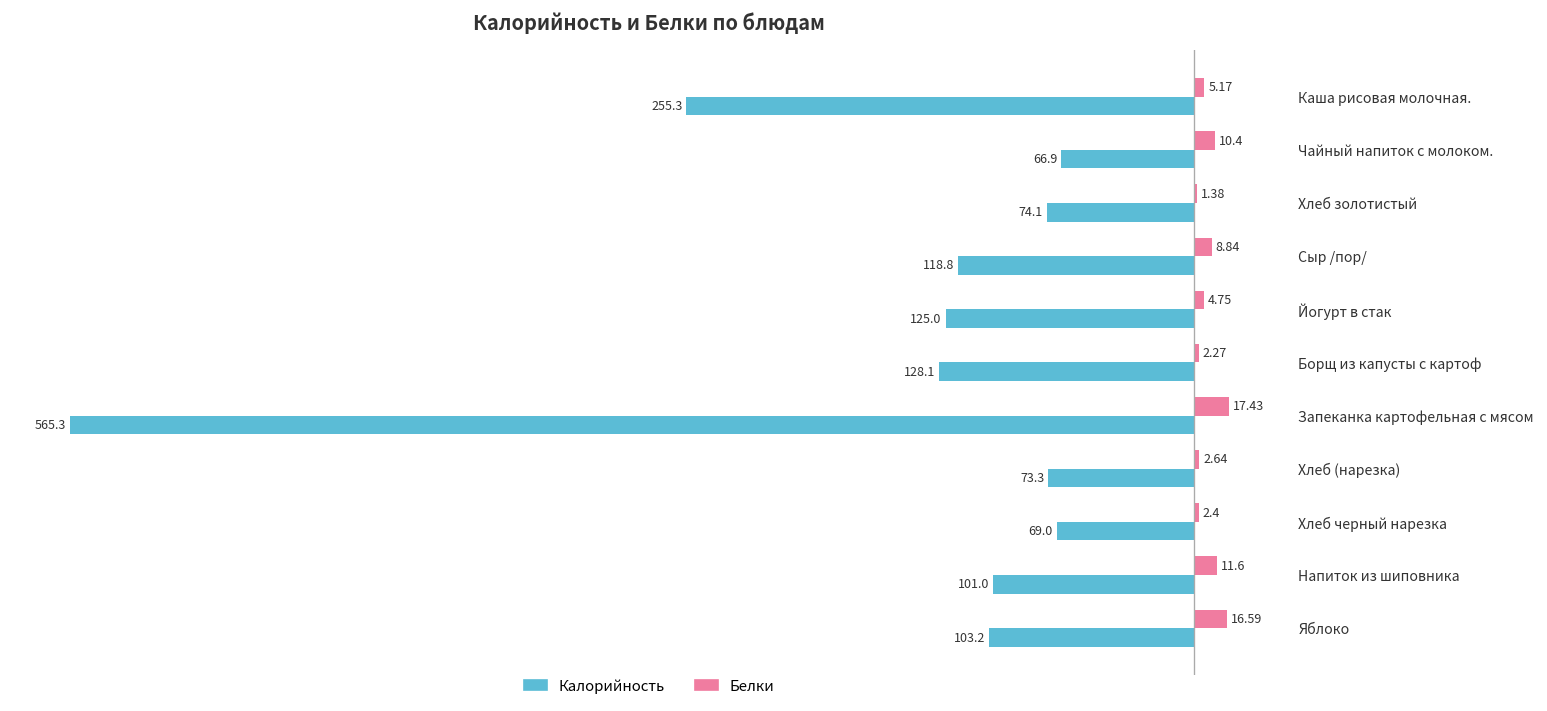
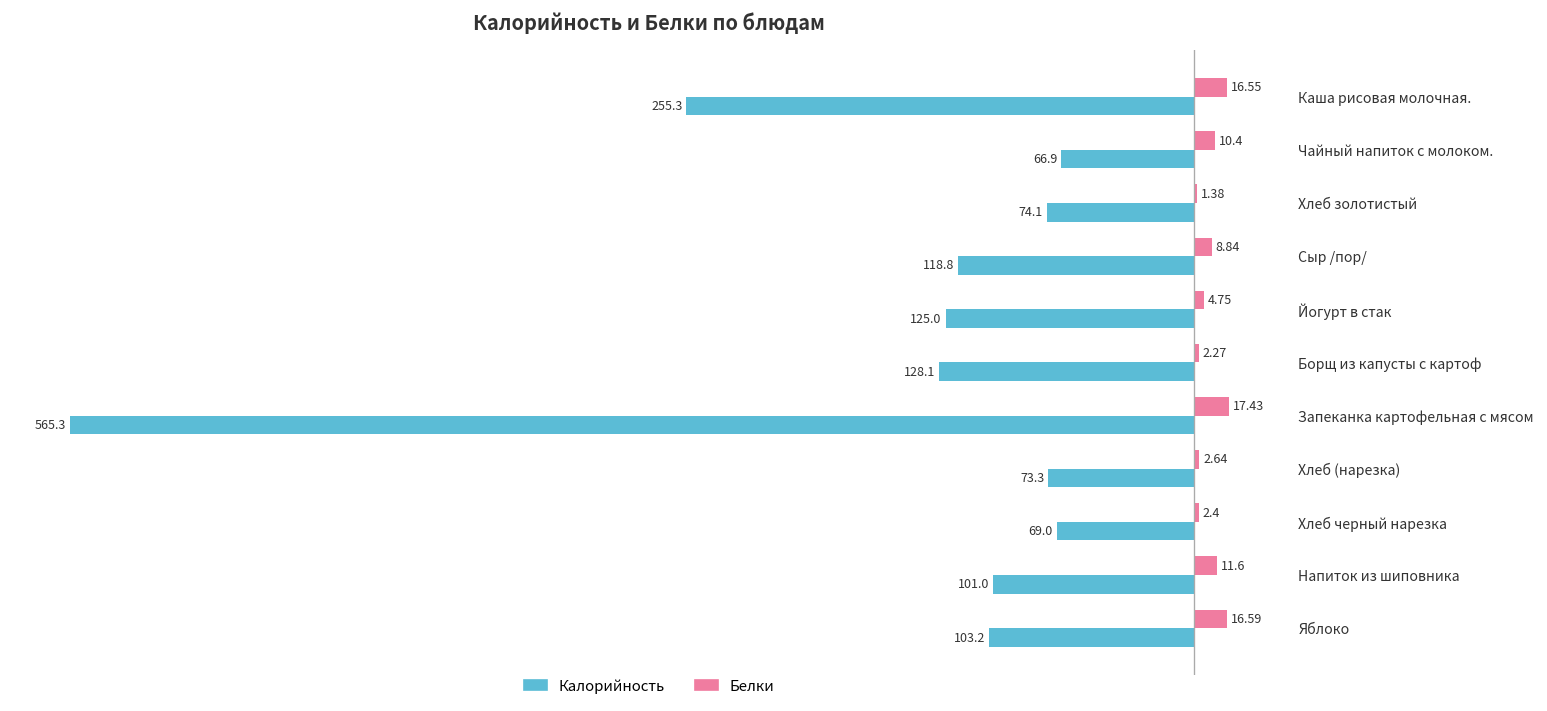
Белки, Каша рисовая молочная.: 5.17 -> 16.55
